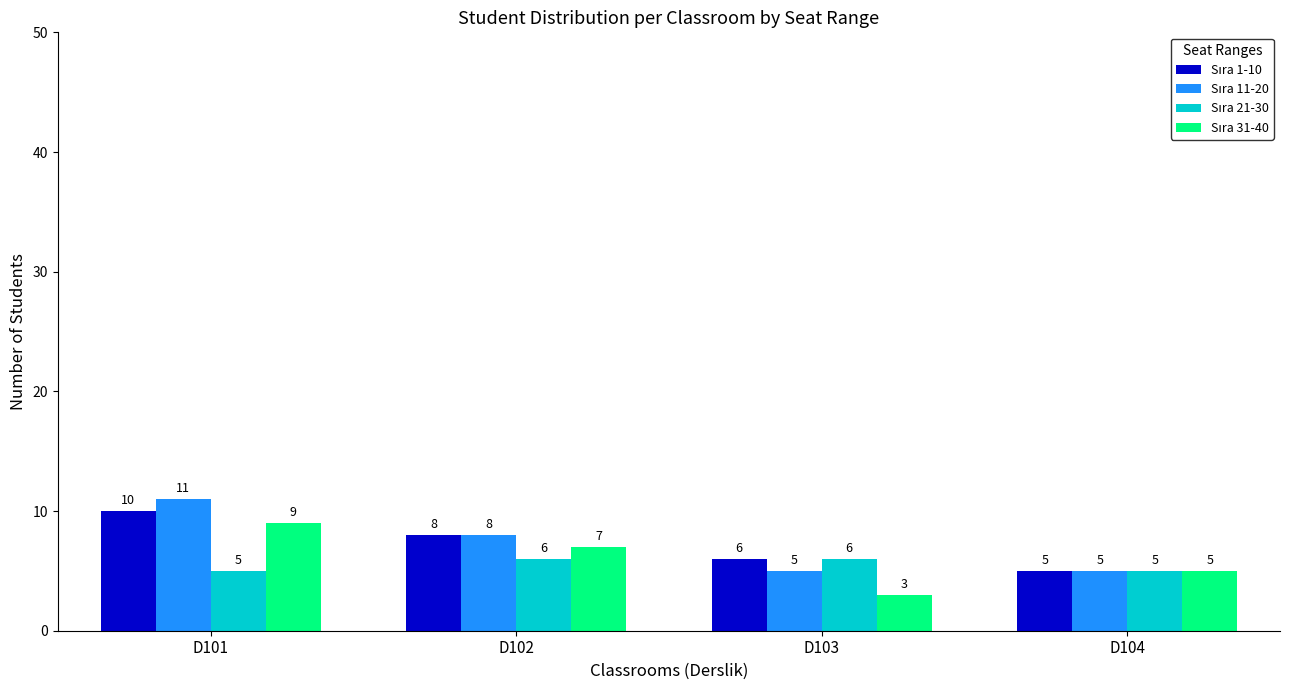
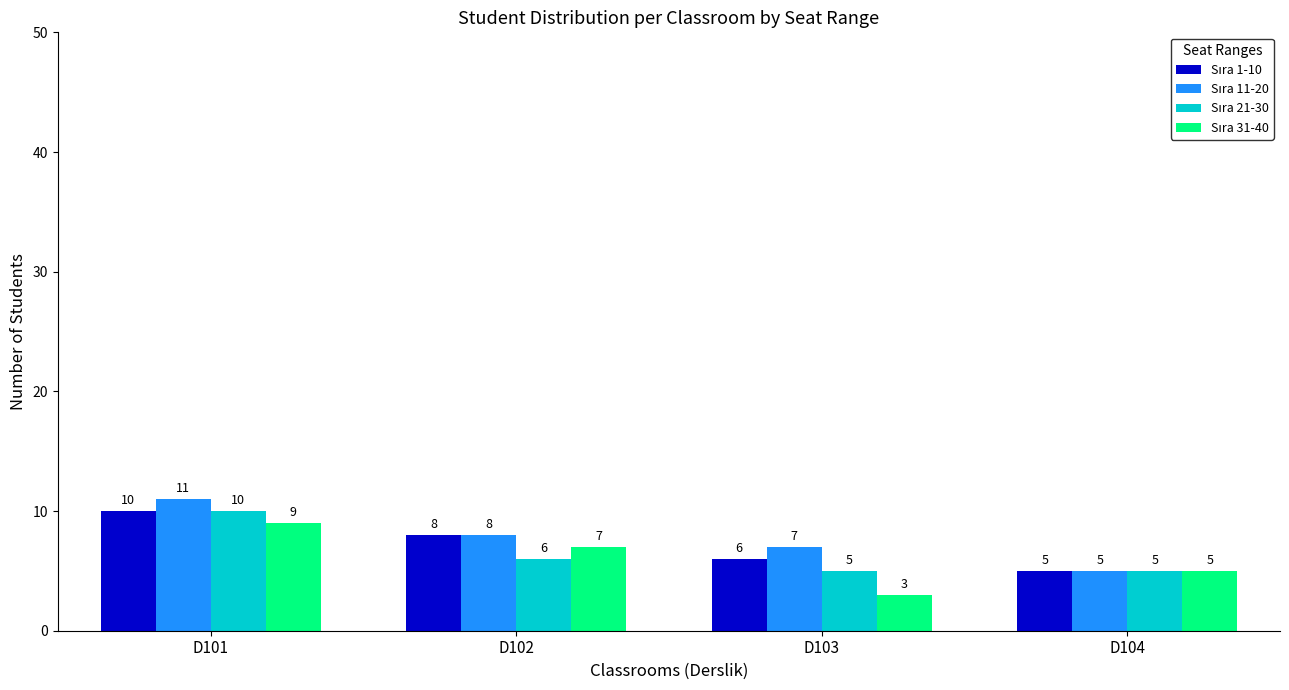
Sıra 21-30, D101: 5 -> 10
Sıra 11-20, D103: 5 -> 7
Sıra 21-30, D103: 6 -> 5
